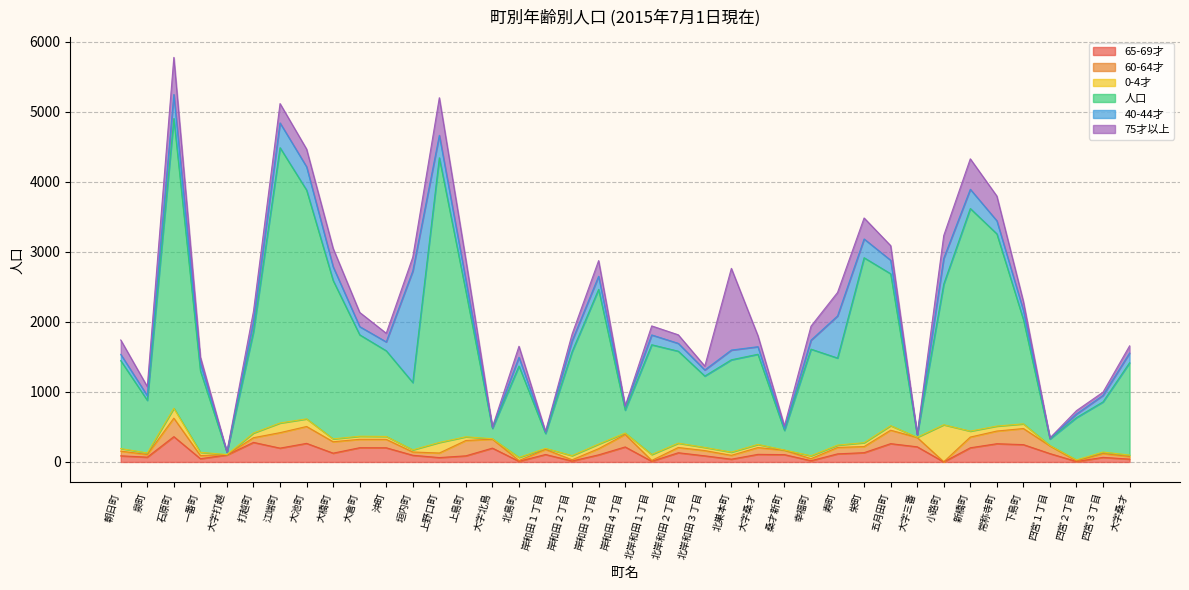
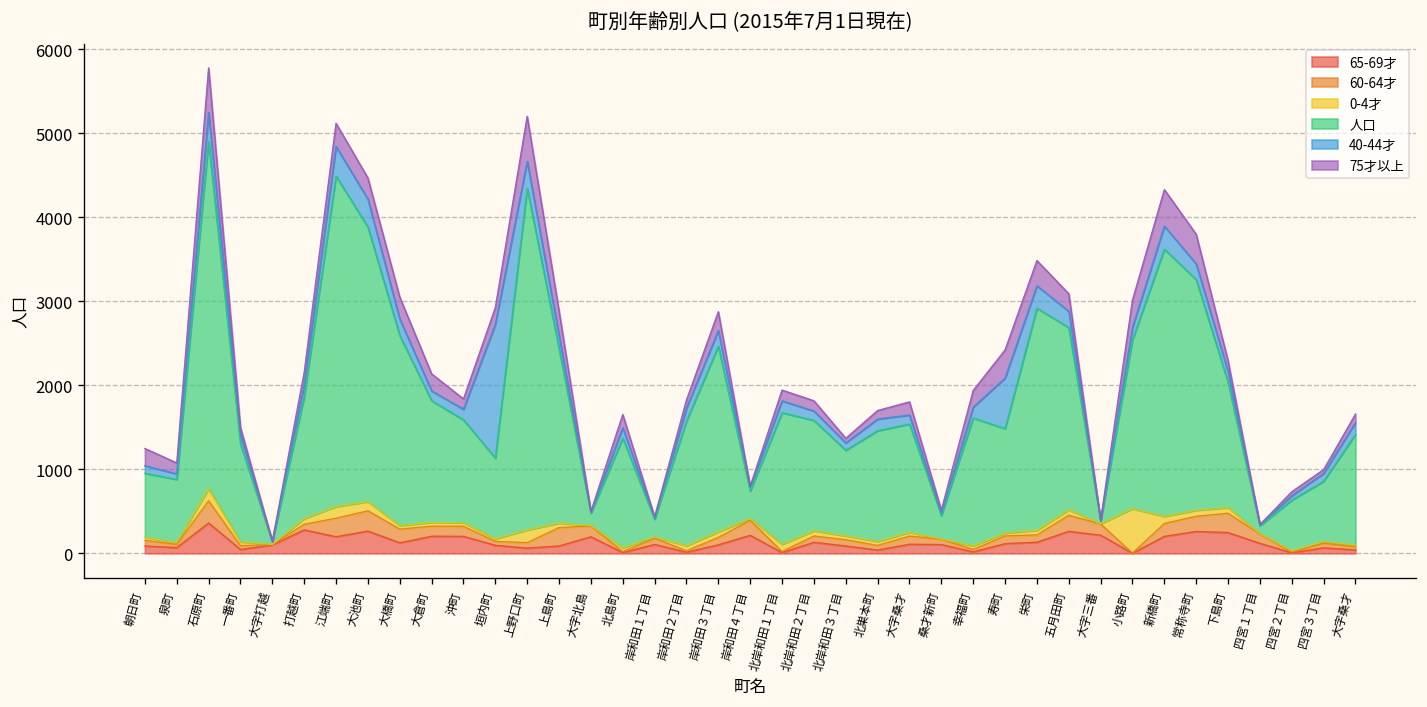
人口, 朝日町: 1300 -> 800
75才以上, 北巣本町: 1200 -> 100
40-44才, 小路町: 400 -> 100
